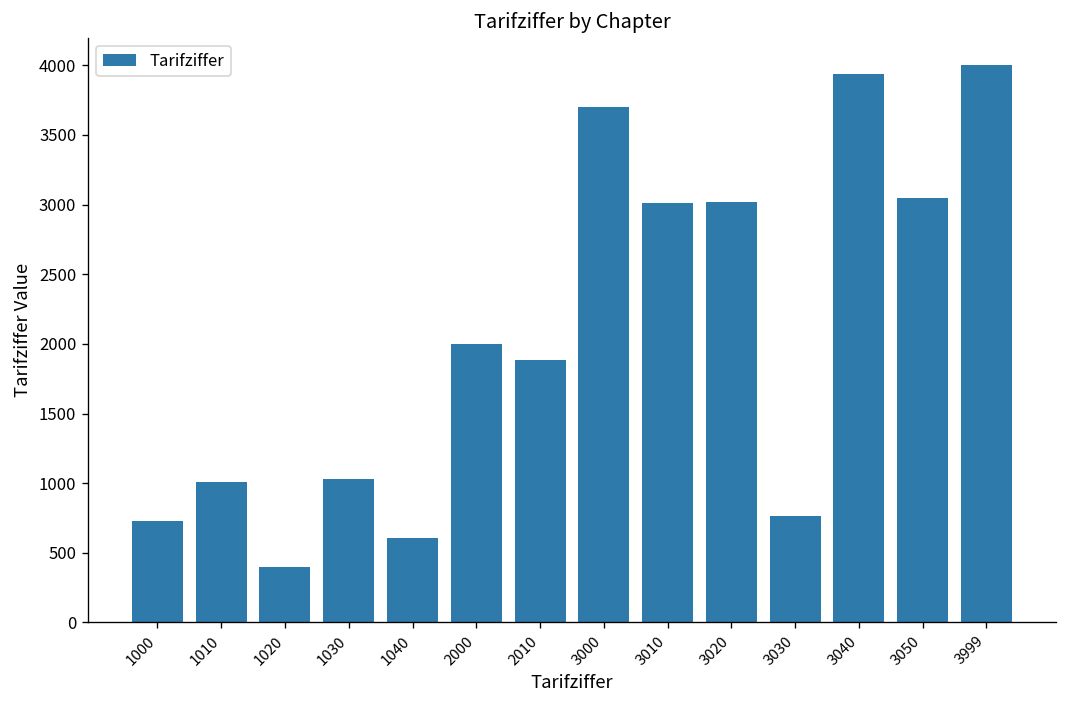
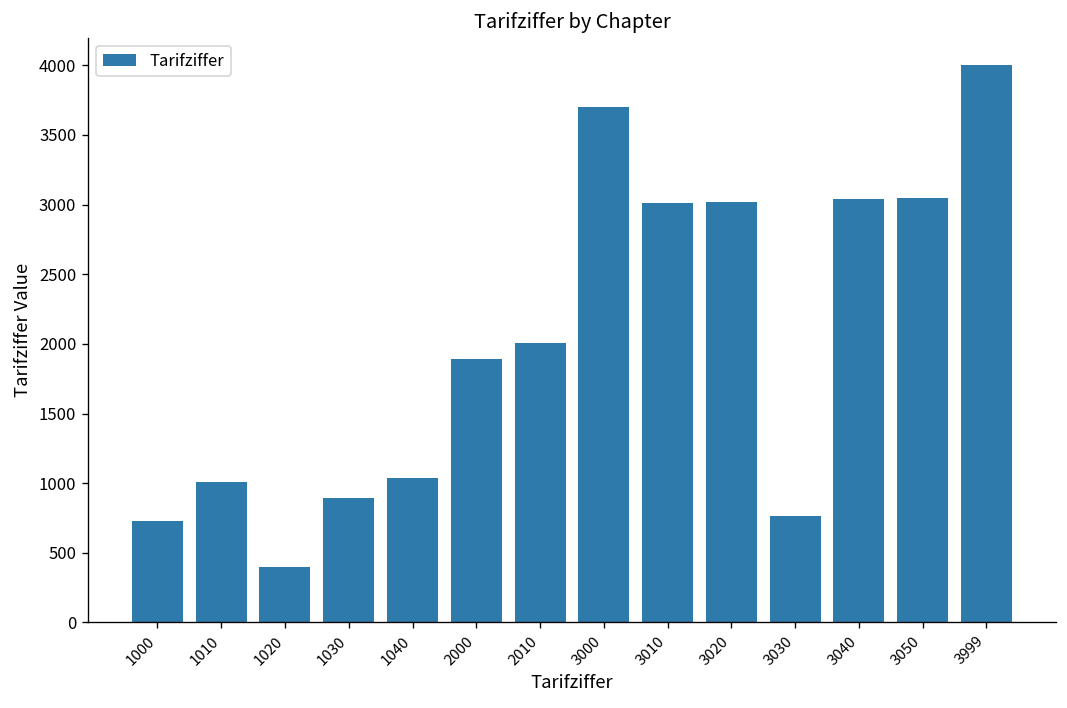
1030: 1030 -> 900
1040: 610 -> 1040
2000: 2000 -> 1890
2010: 1890 -> 2010
3040: 3940 -> 3040
